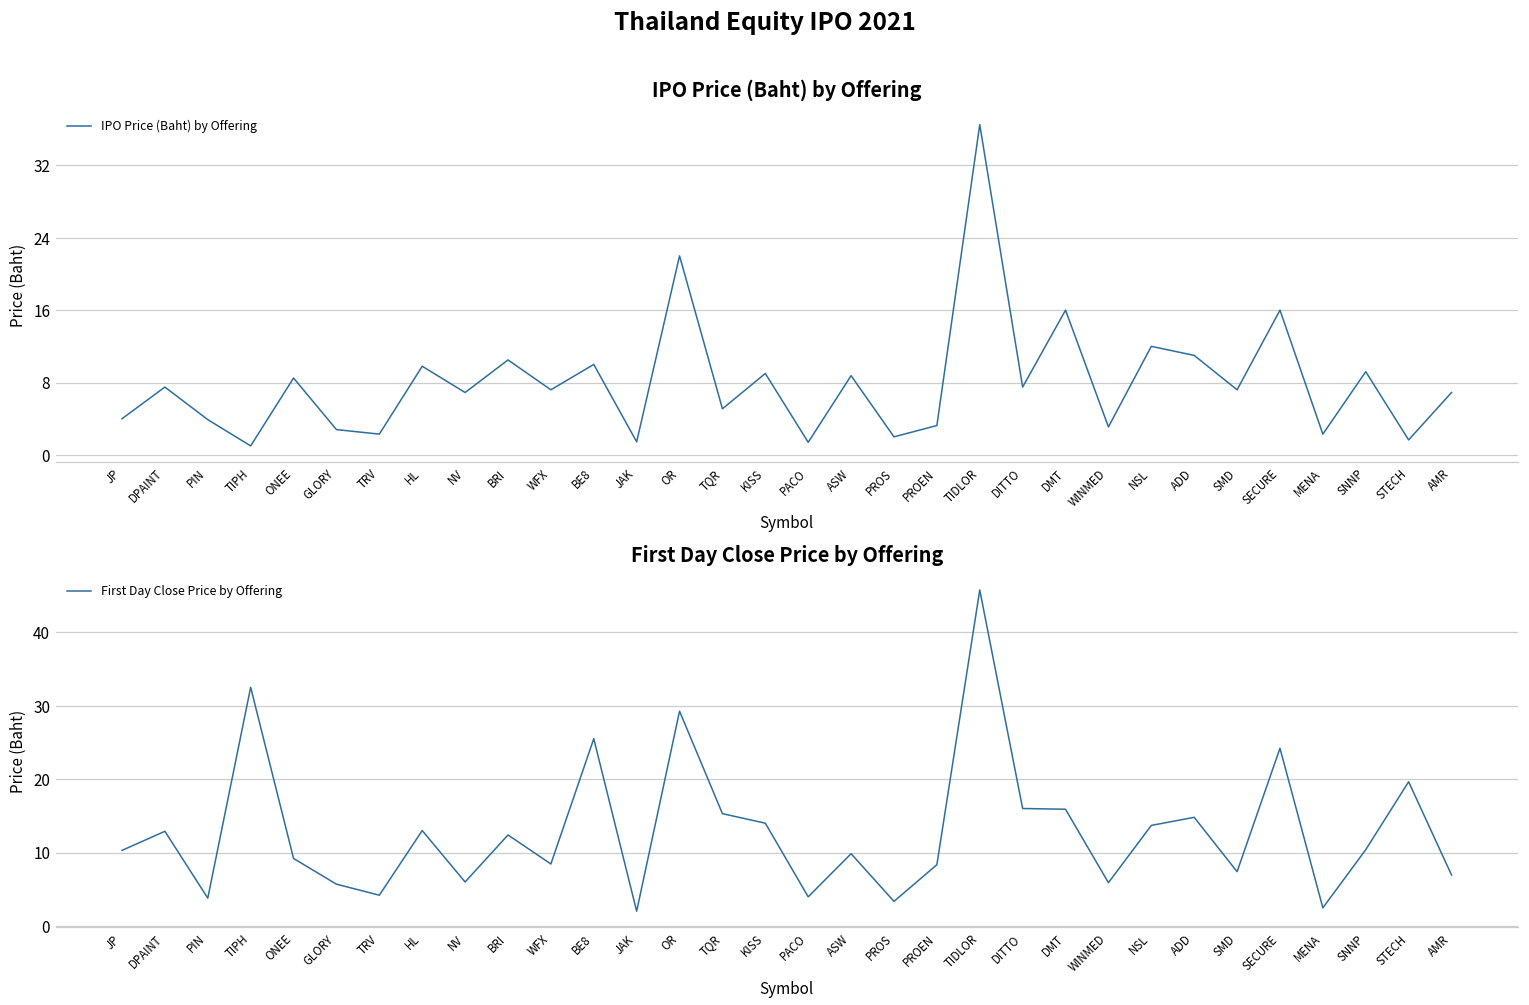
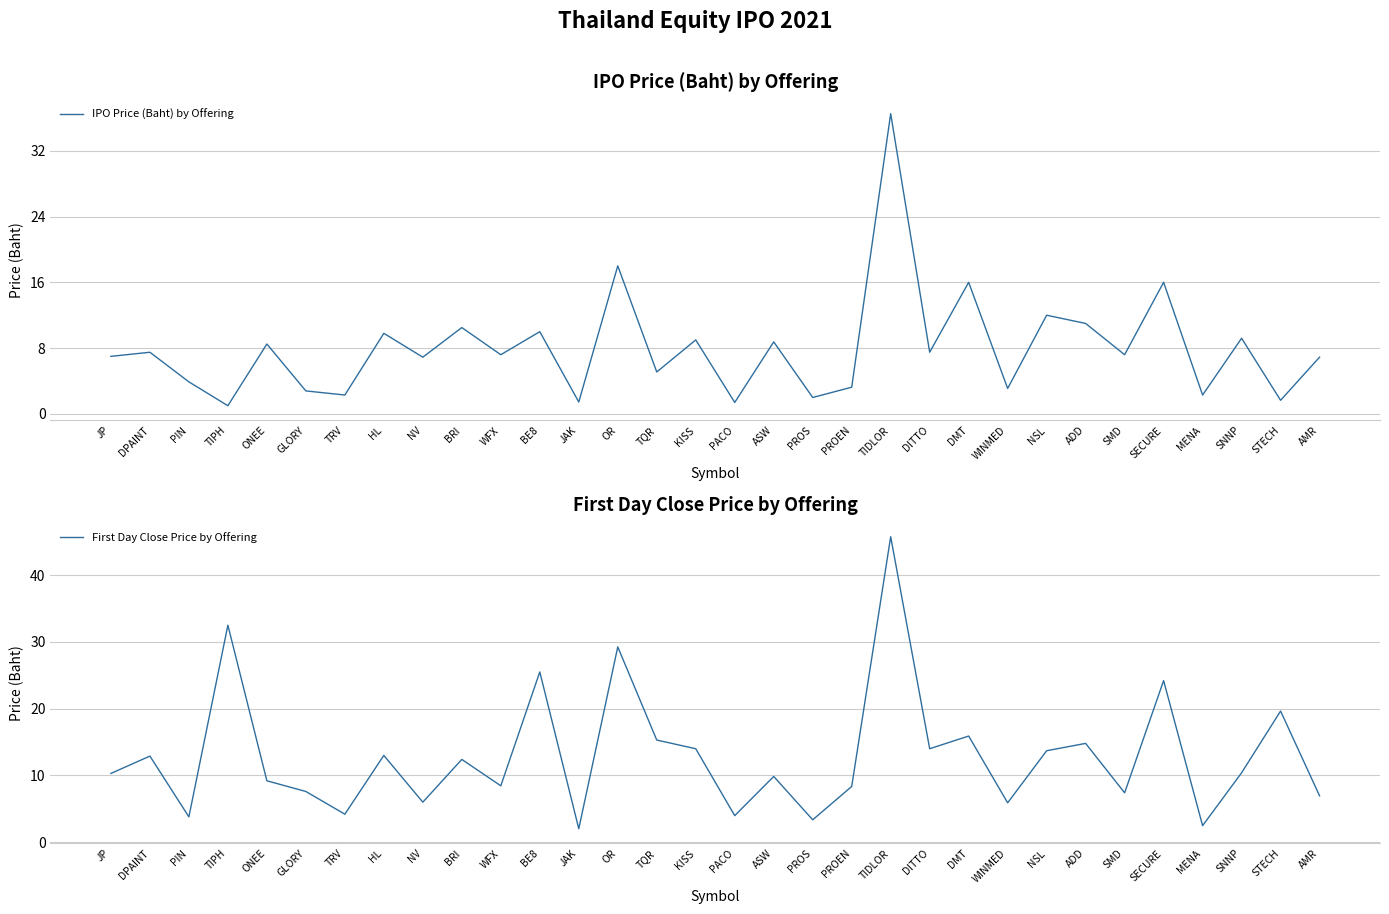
IPO Price (Baht) by Offering, JP: 4 -> 7
IPO Price (Baht) by Offering, OR: 22 -> 18
First Day Close Price by Offering, GLORY: 6 -> 8
First Day Close Price by Offering, DITTO: 16 -> 14
